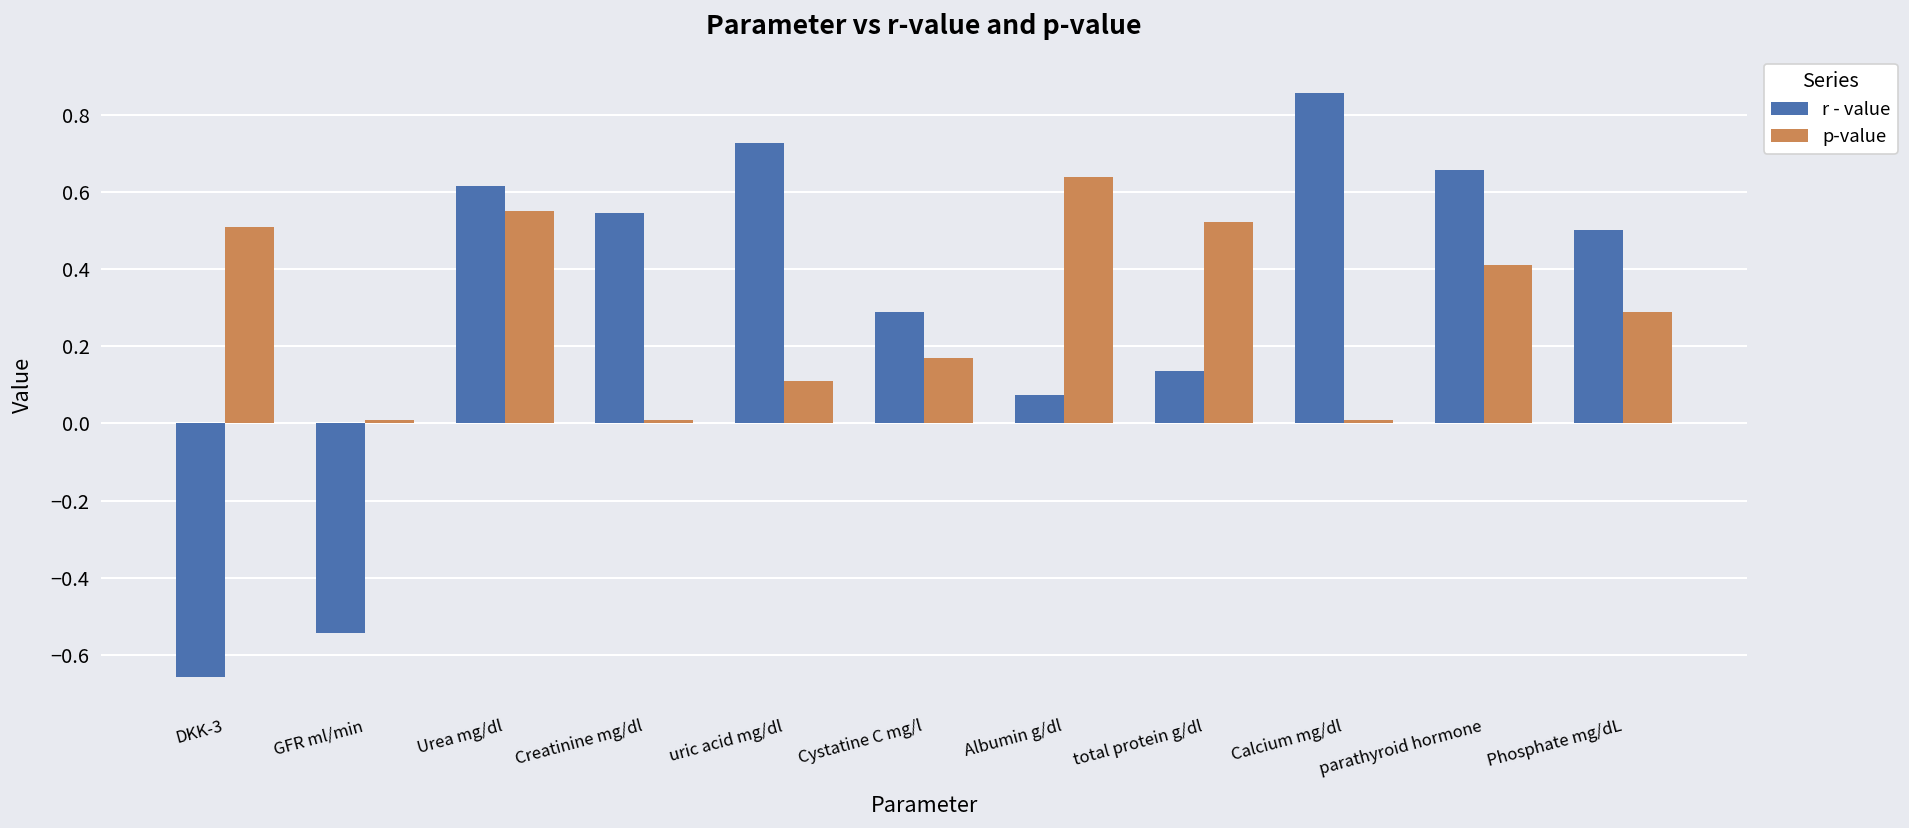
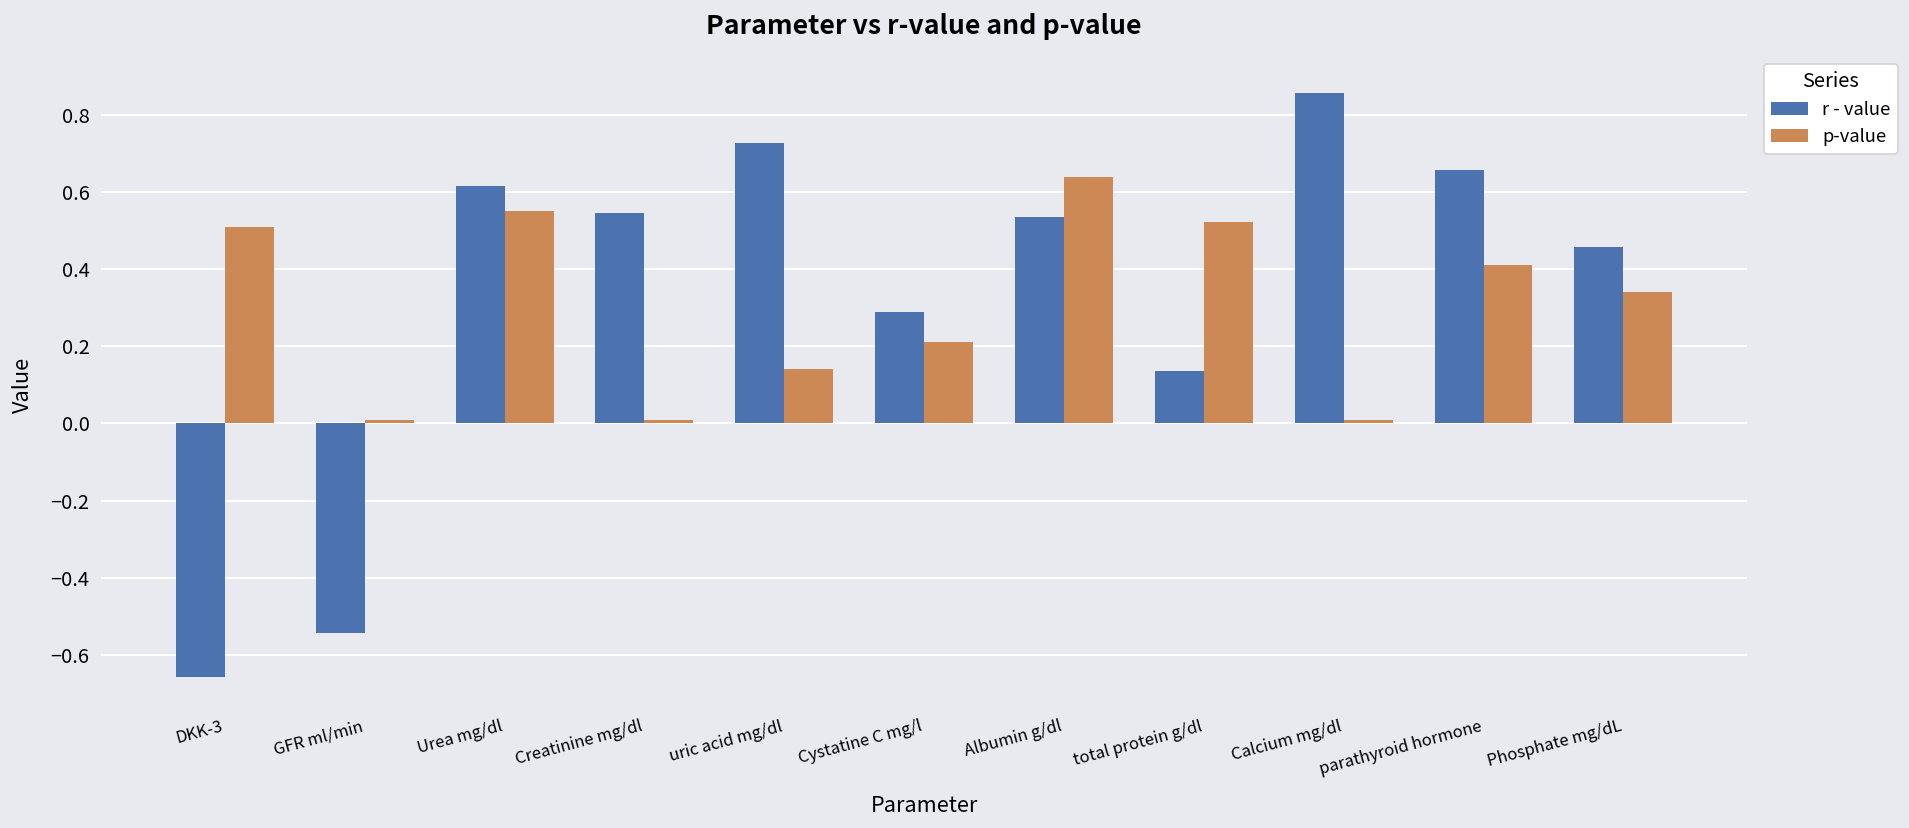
p-value, uric acid mg/dl: 0.11 -> 0.14
p-value, Cystatine C mg/l: 0.17 -> 0.21
r - value, Albumin g/dl: 0.07 -> 0.53
r - value, Phosphate mg/dL: 0.50 -> 0.46
p-value, Phosphate mg/dL: 0.29 -> 0.34
